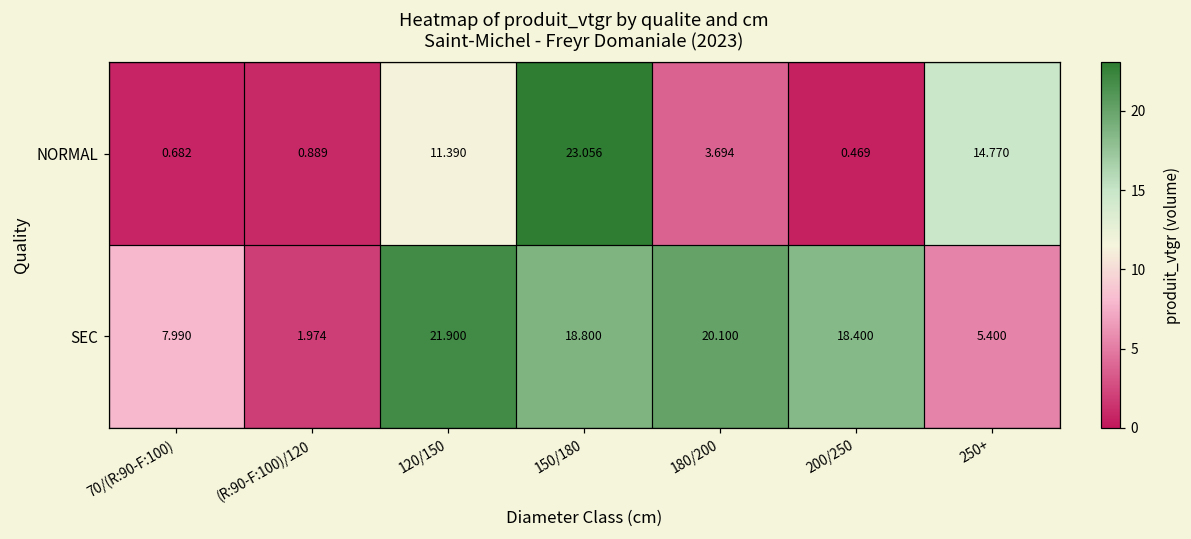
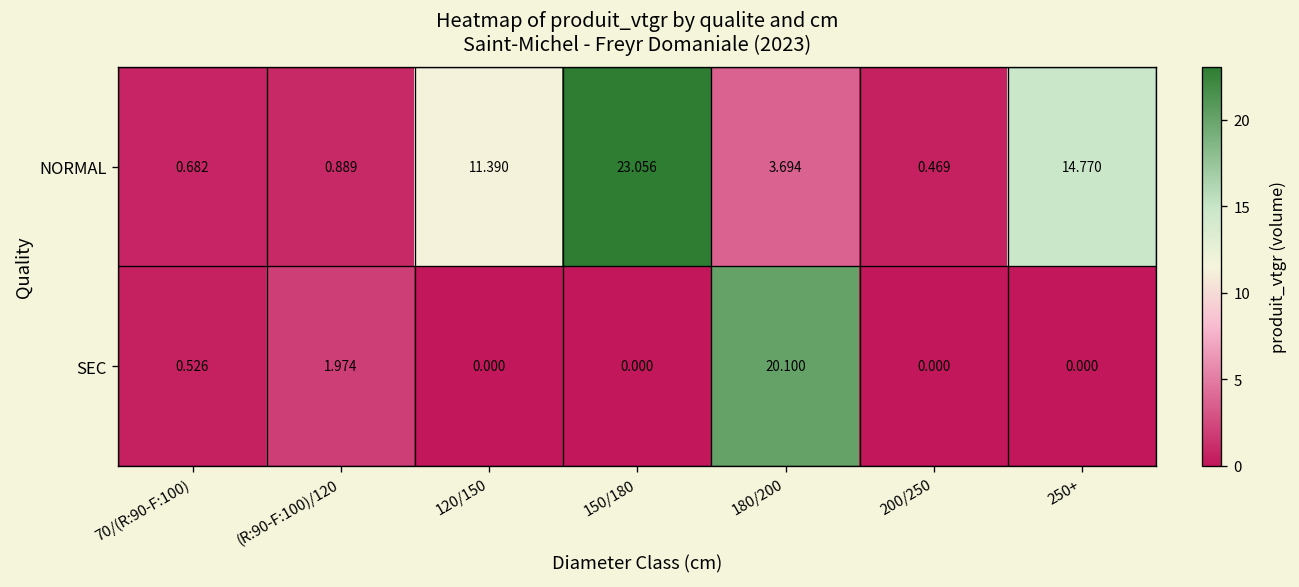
SEC, 70/(R:90-F:100): 7.990 -> 0.526
SEC, 120/150: 21.900 -> 0.000
SEC, 150/180: 18.800 -> 0.000
SEC, 200/250: 18.400 -> 0.000
SEC, 250+: 5.400 -> 0.000
